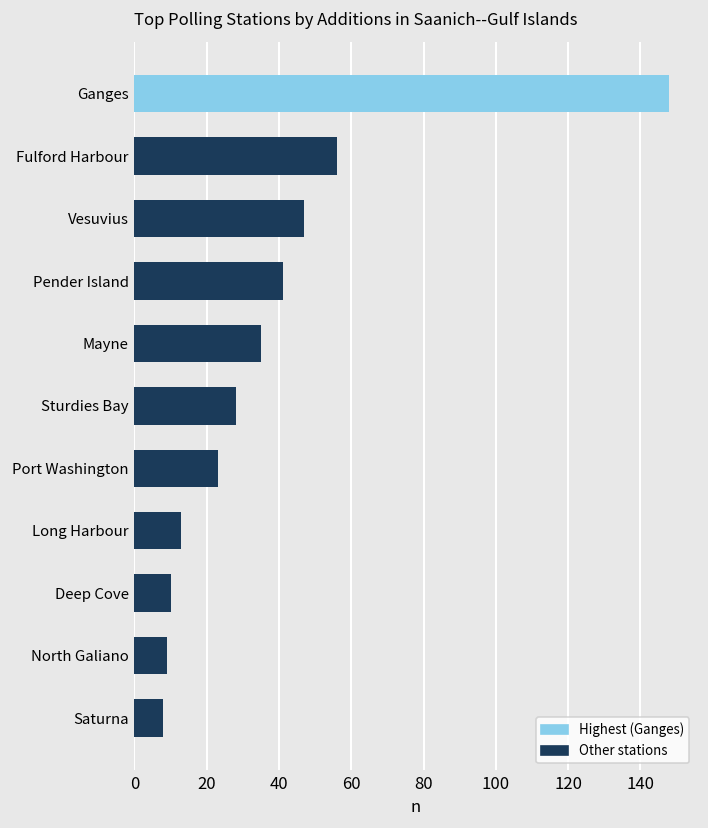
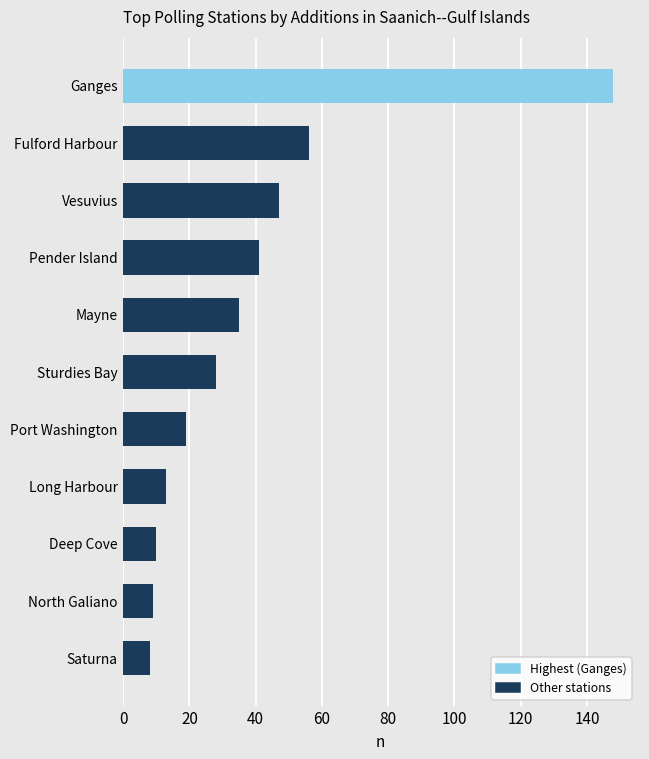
Port Washington: 23 -> 19
